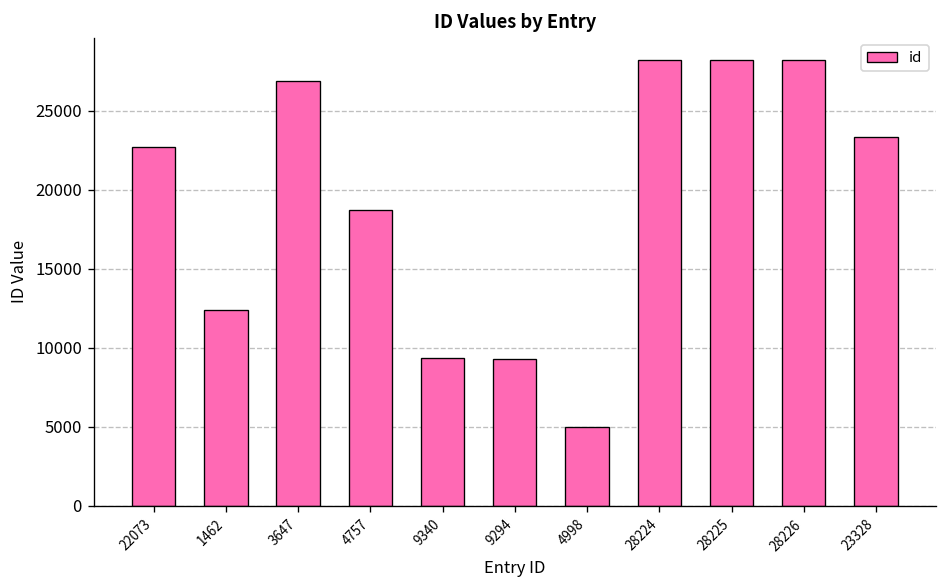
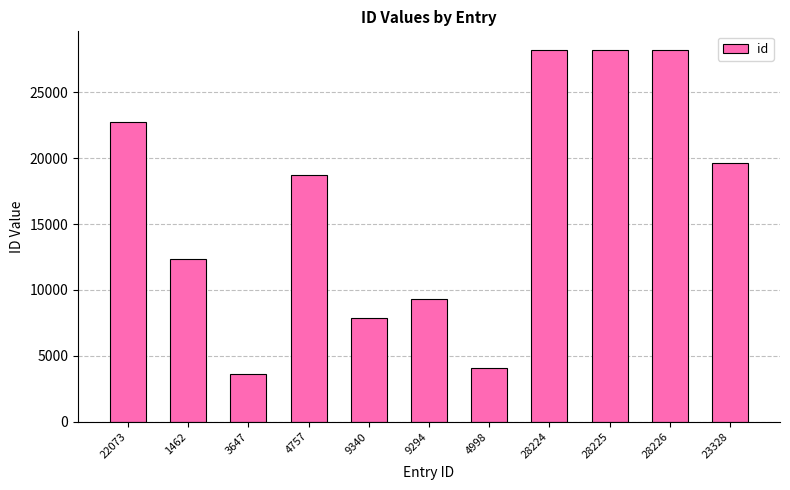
3647: 26900 -> 3600
9340: 9300 -> 7900
4998: 5000 -> 4100
23328: 23300 -> 19600
